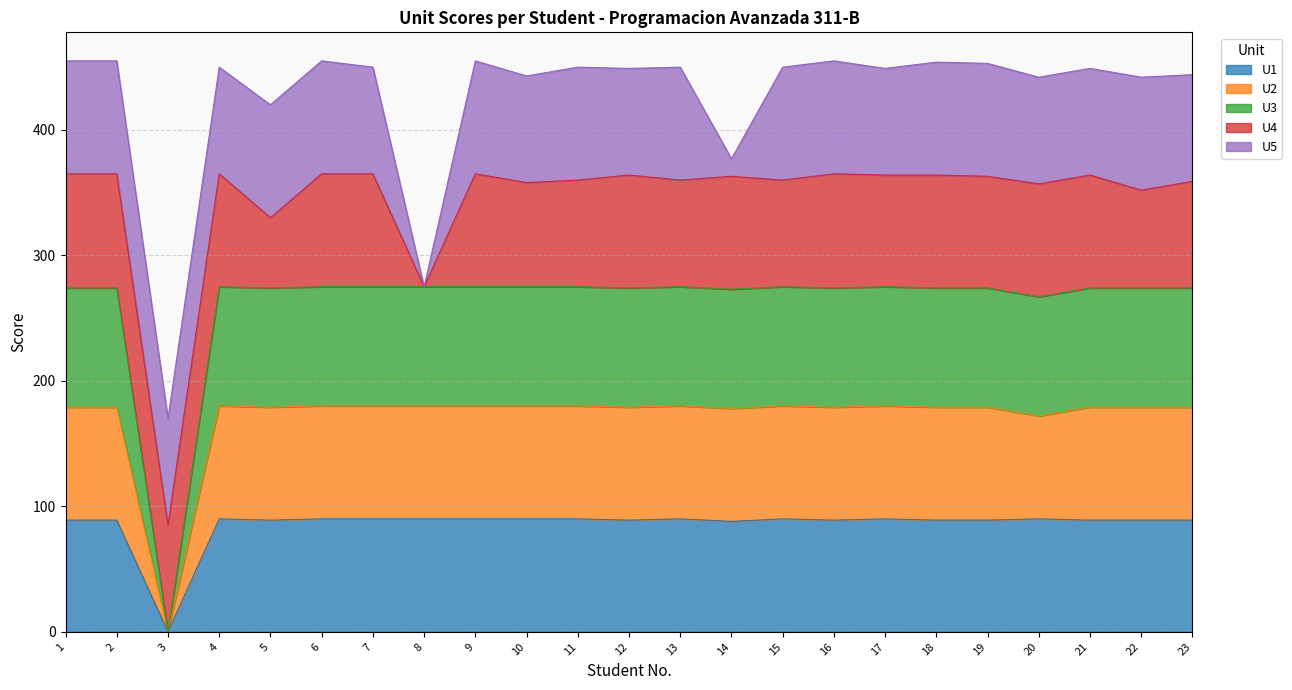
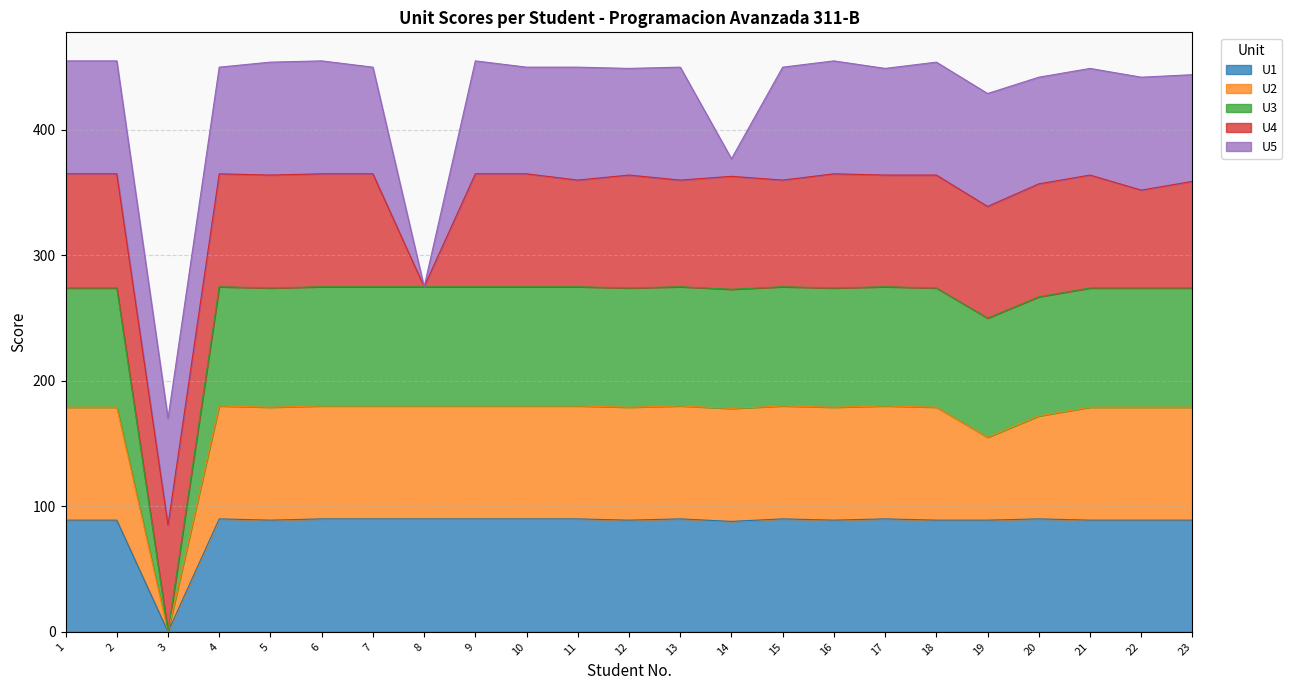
U4, 5: 56 -> 90
U4, 10: 83 -> 90
U2, 19: 90 -> 66
